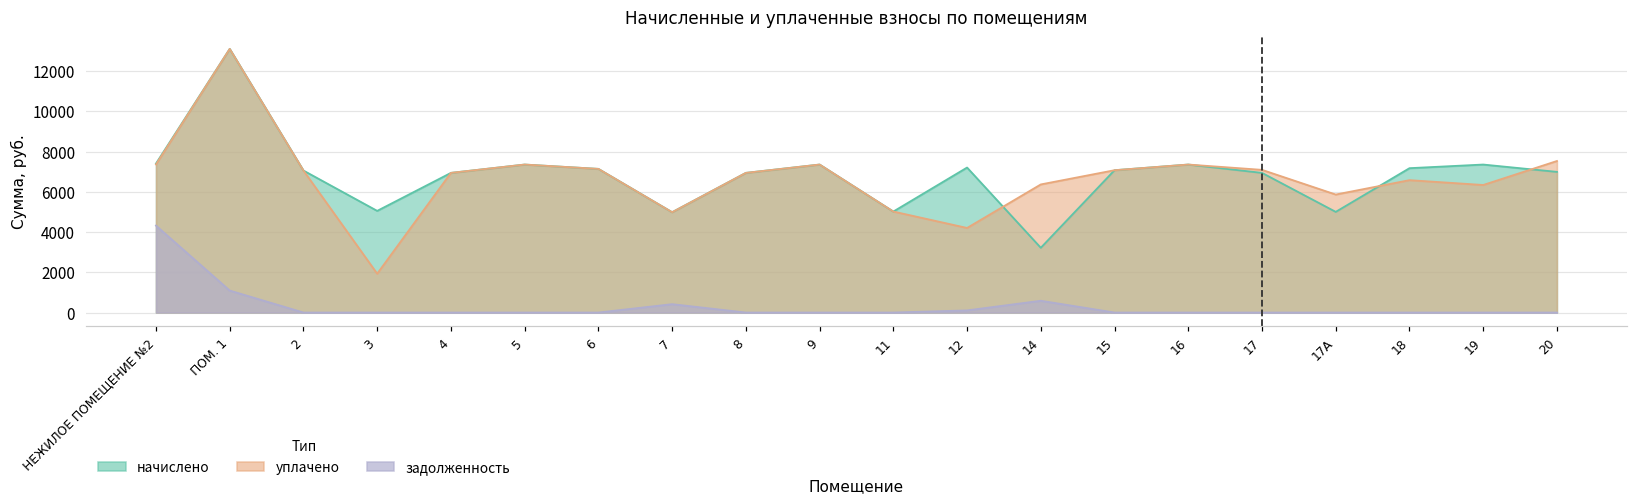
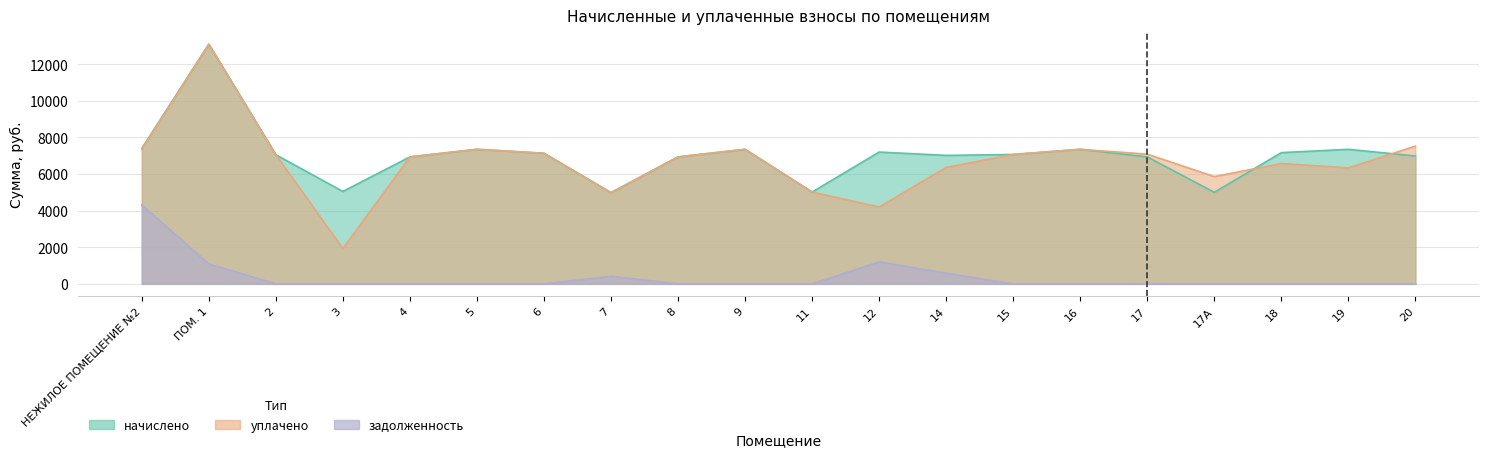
задолженность, 12: 100 -> 1200
начислено, 14: 3200 -> 7000
